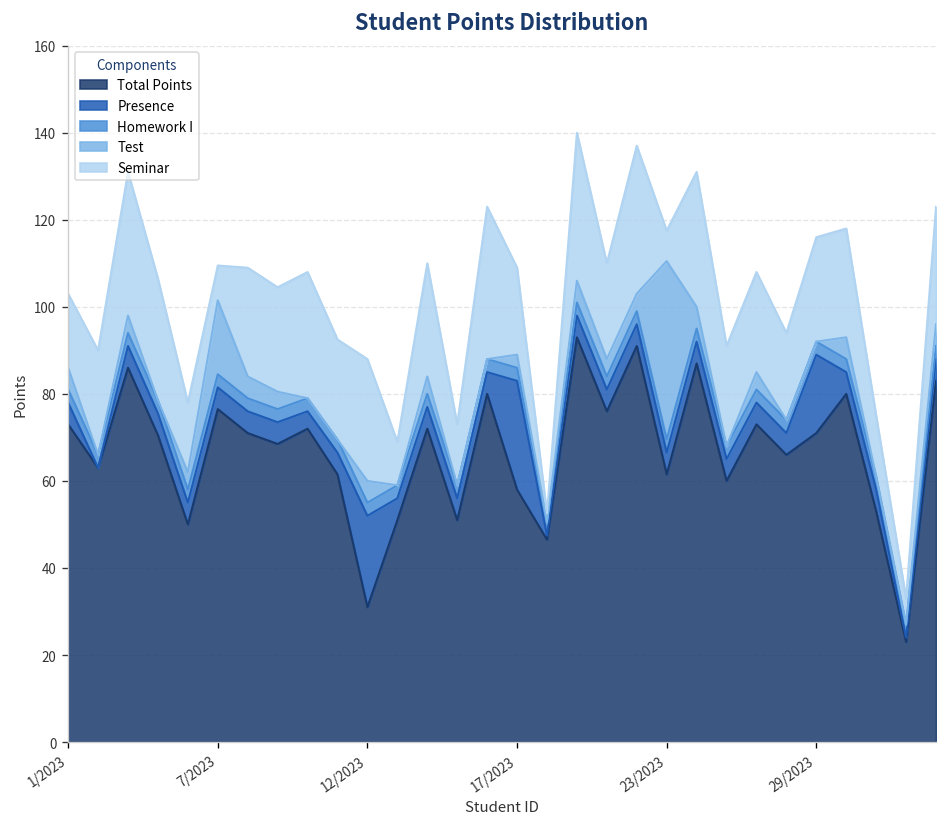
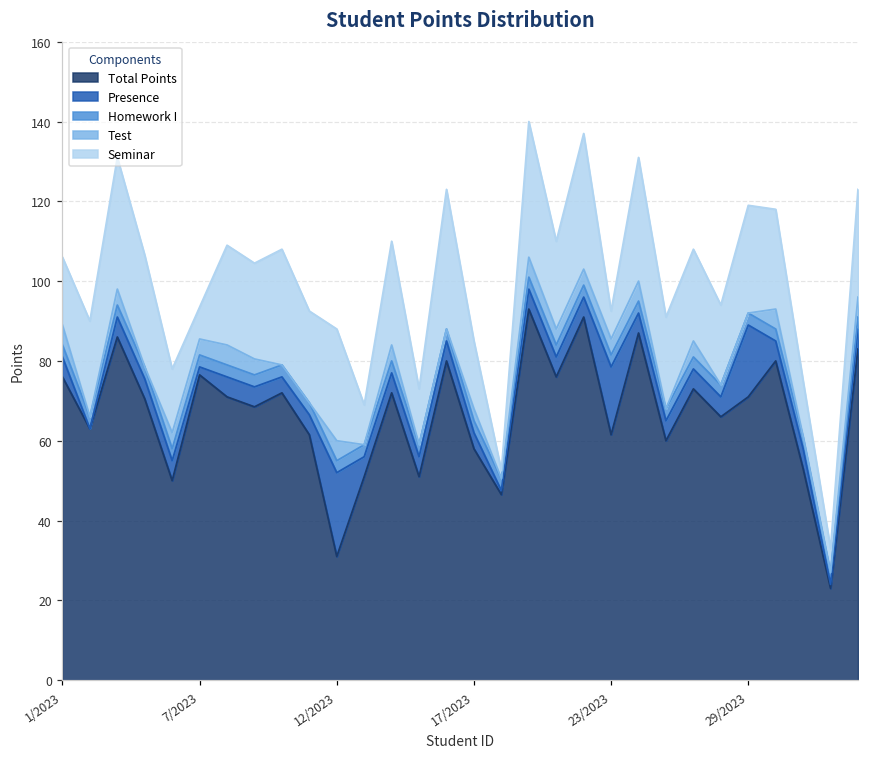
Total Points, 1/2023: 73 -> 76
Presence, 7/2023: 5 -> 2
Test, 7/2023: 17 -> 4
Presence, 17/2023: 25 -> 4
Seminar, 17/2023: 20 -> 17
Presence, 23/2023: 5 -> 17
Test, 23/2023: 41 -> 4
Seminar, 29/2023: 24 -> 27
